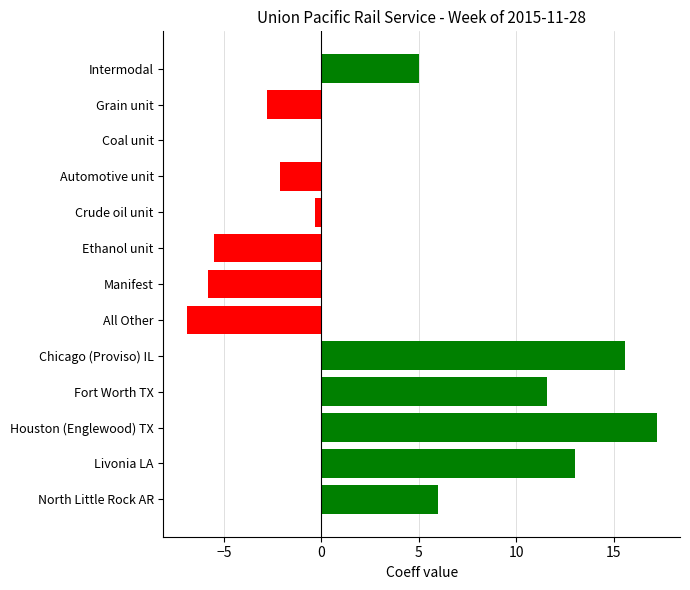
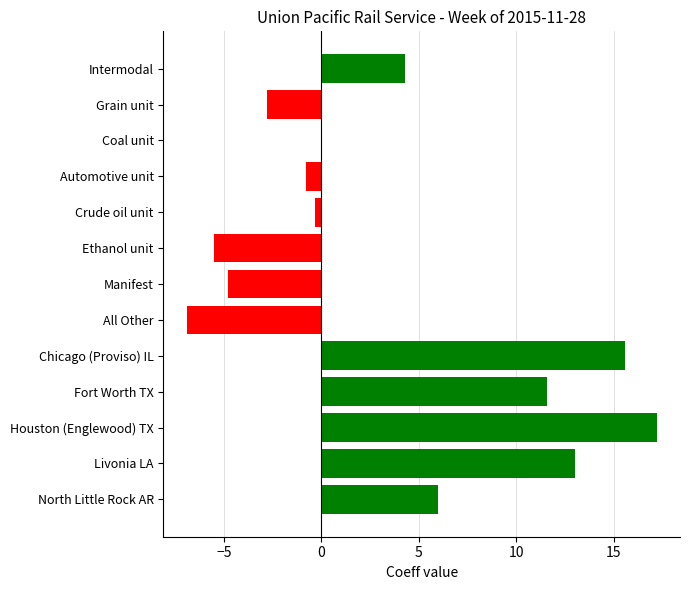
Intermodal: 5.0 -> 4.3
Automotive unit: -2.1 -> -0.8
Manifest: -5.8 -> -4.8
